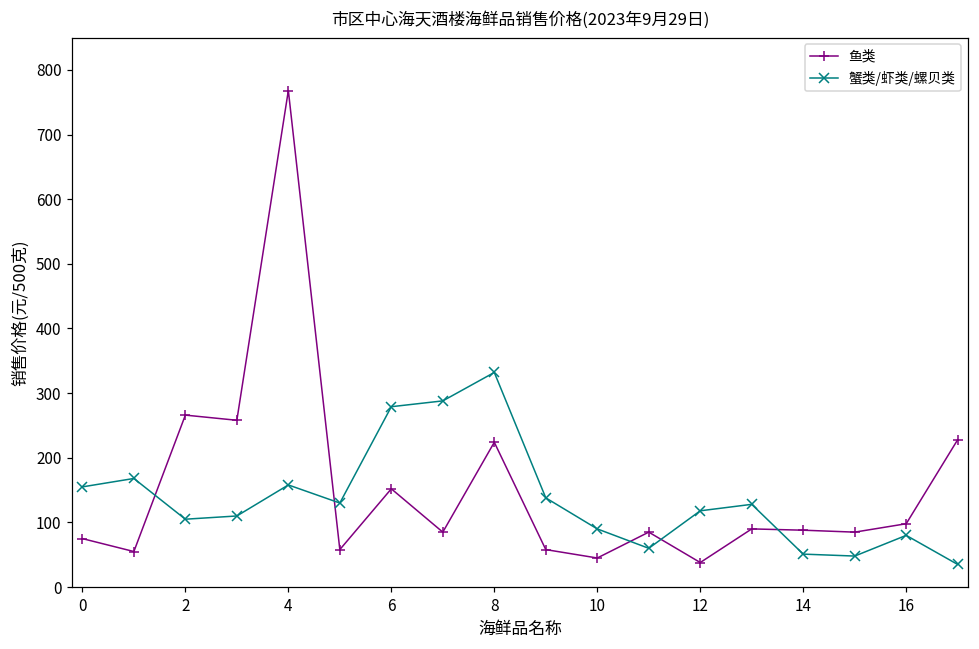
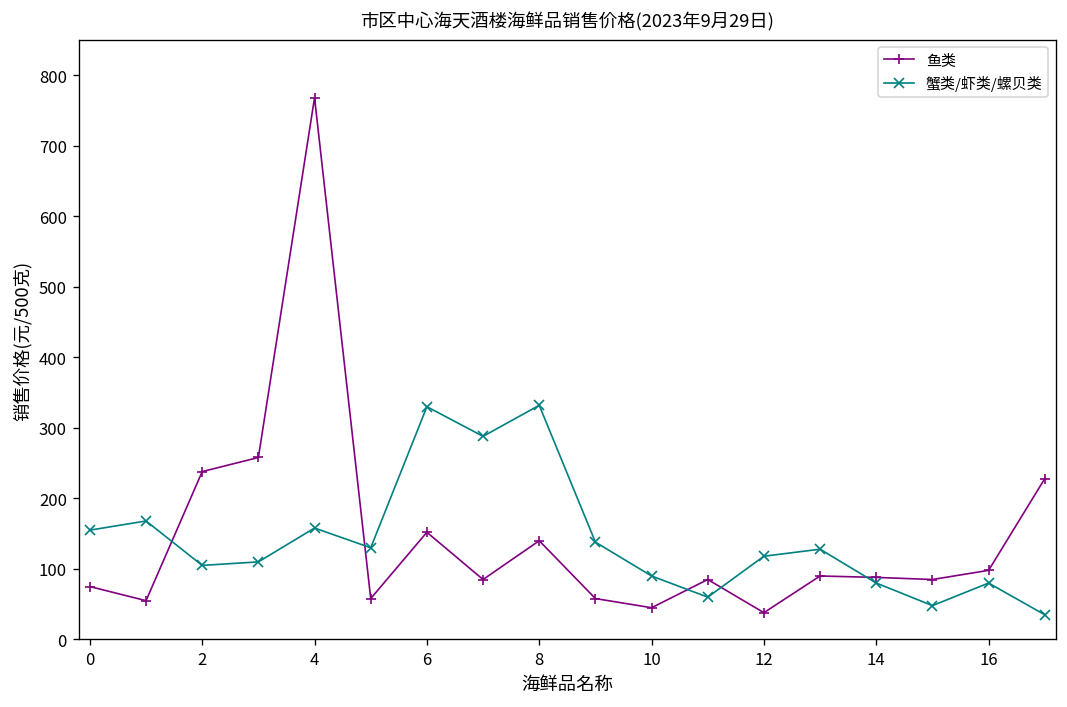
鱼类, 2: 270 -> 240
蟹类/虾类/螺贝类, 6: 280 -> 330
鱼类, 8: 220 -> 140
蟹类/虾类/螺贝类, 14: 50 -> 80
